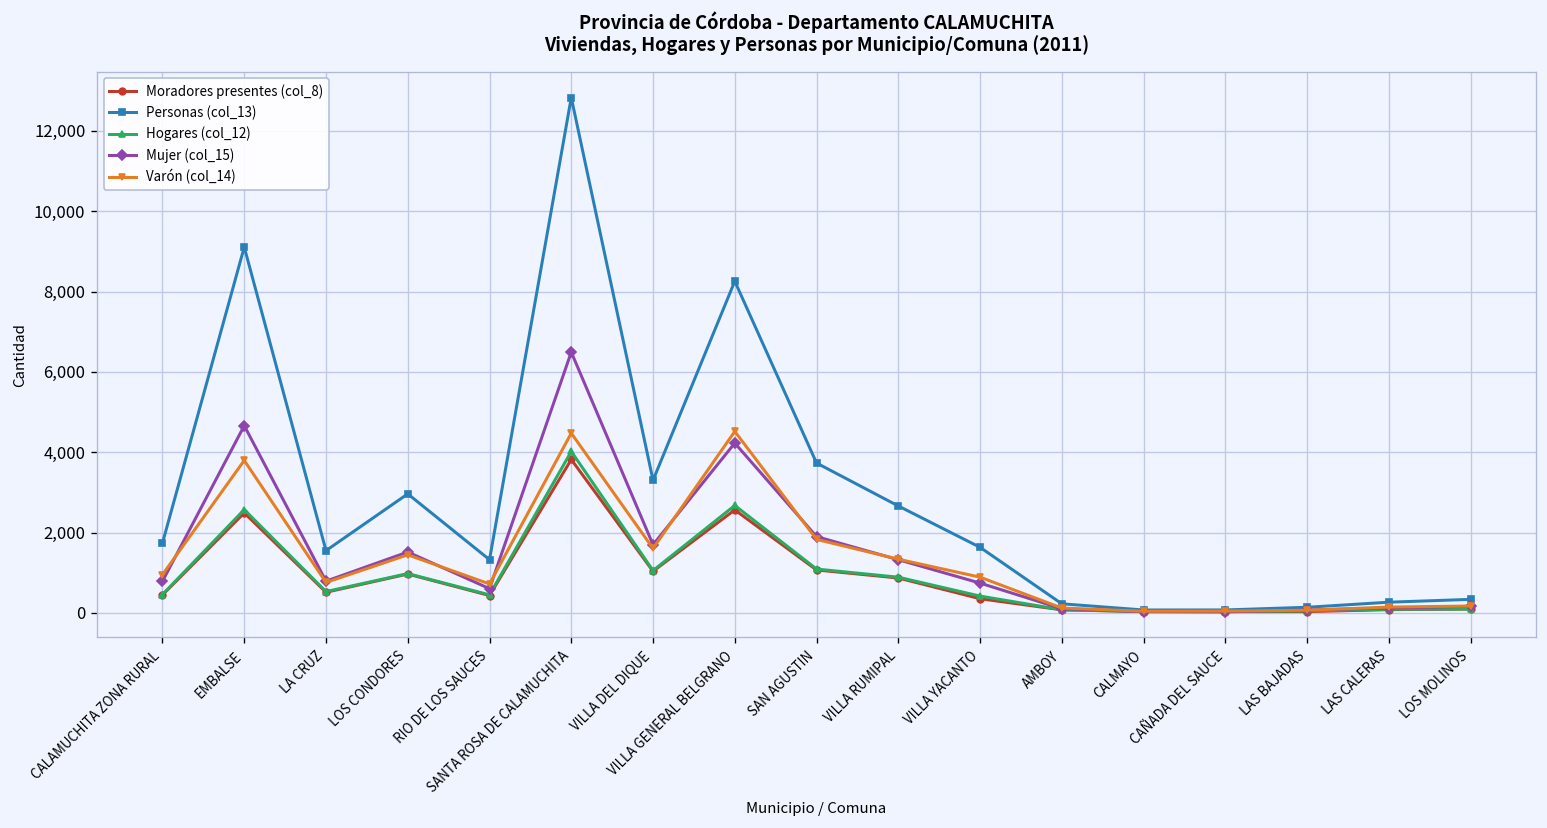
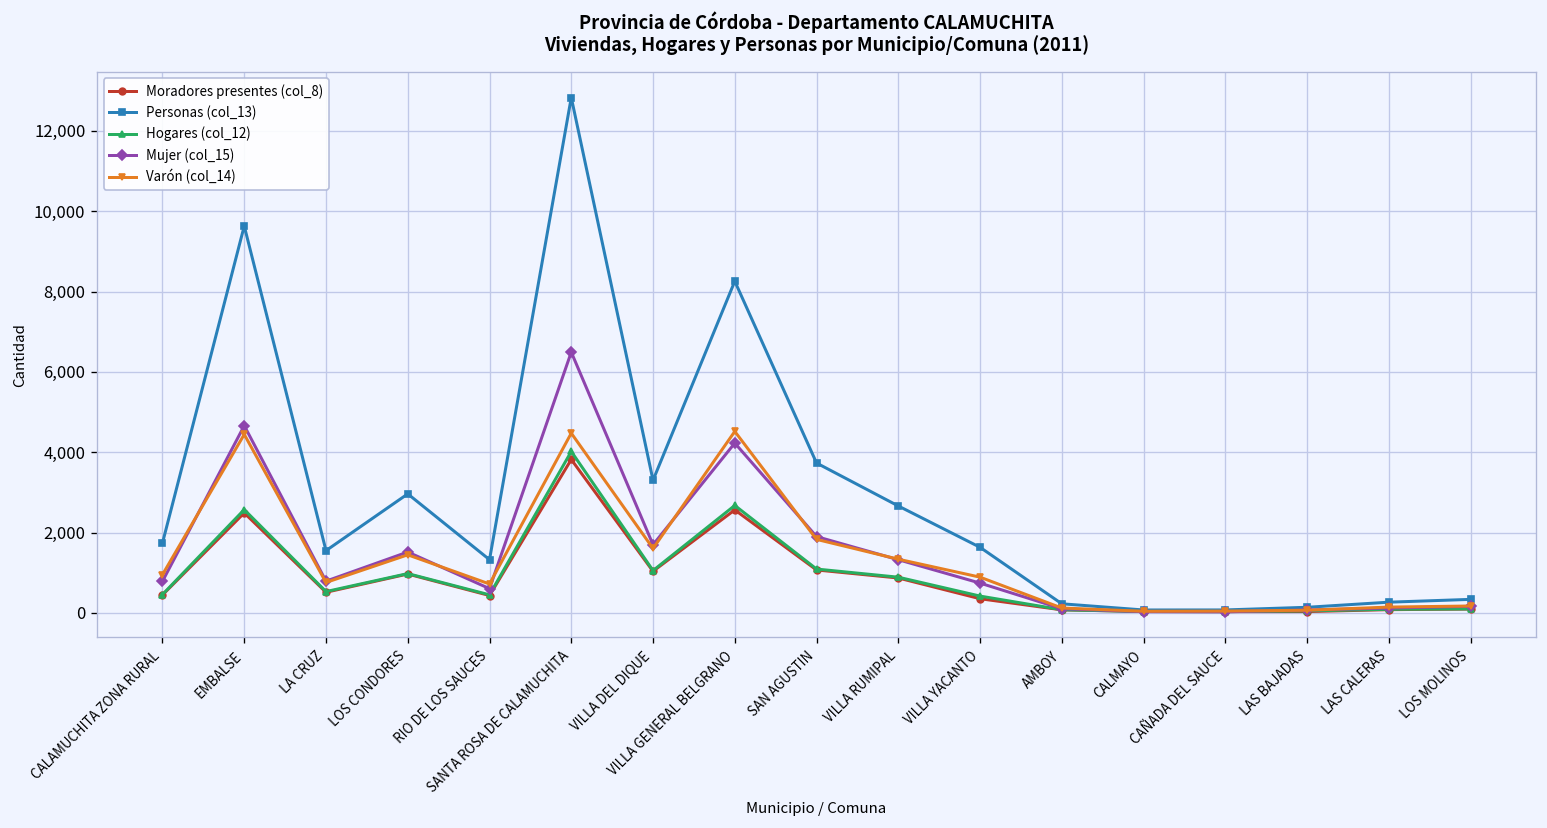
Personas (col_13), EMBALSE: 9,100 -> 9,600
Varón (col_14), EMBALSE: 3,800 -> 4,400
